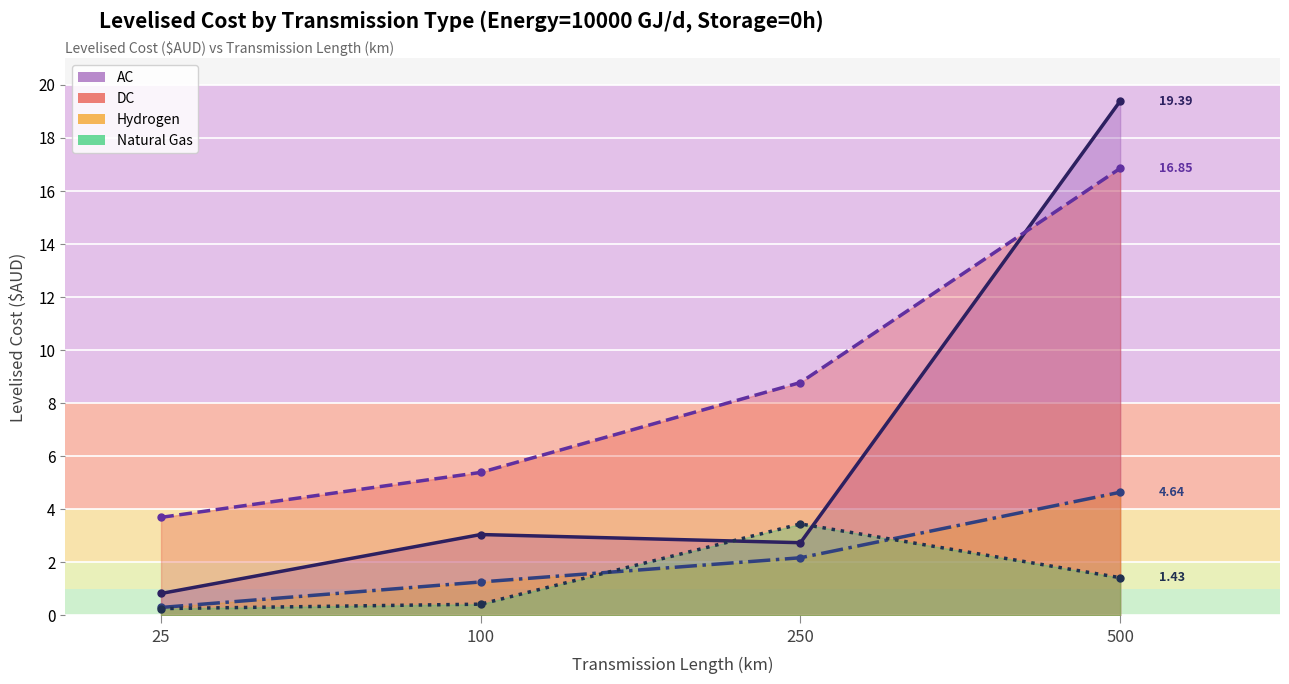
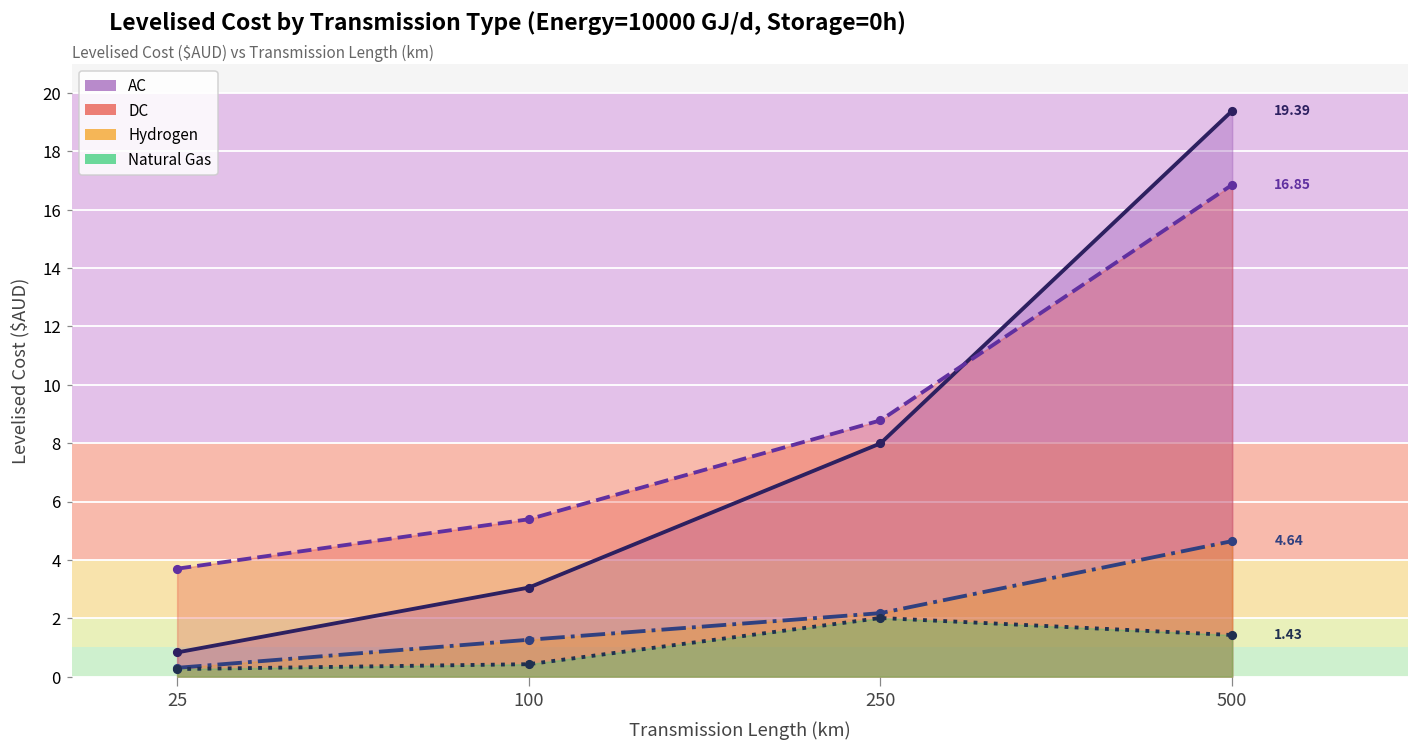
AC, 250: 2.7 -> 8.0
Natural Gas, 250: 3.5 -> 2.0
